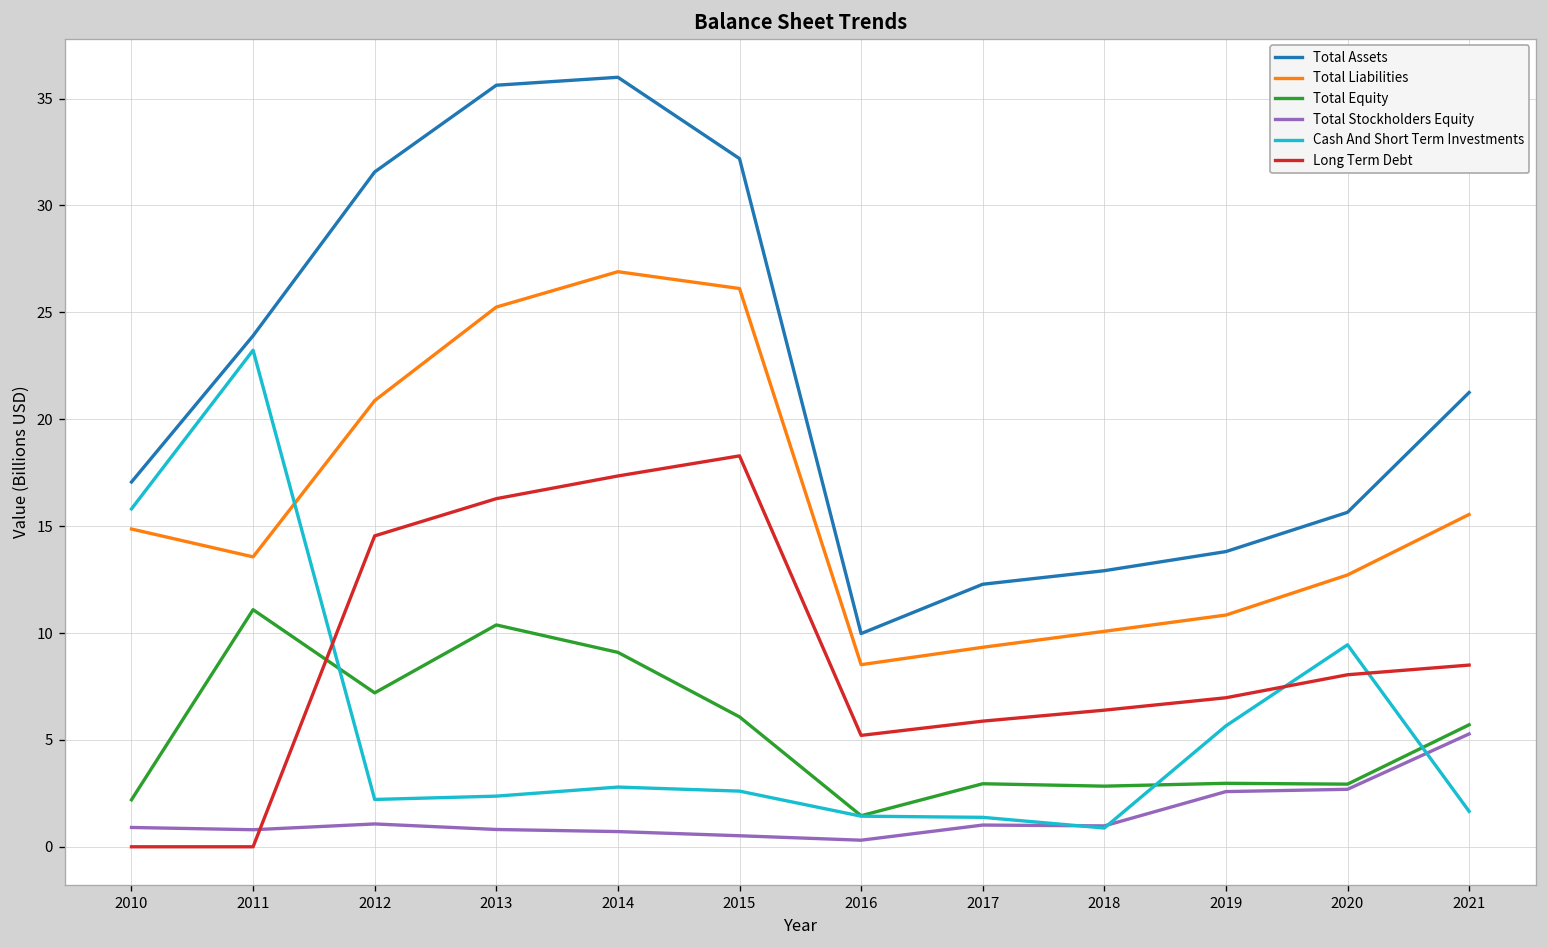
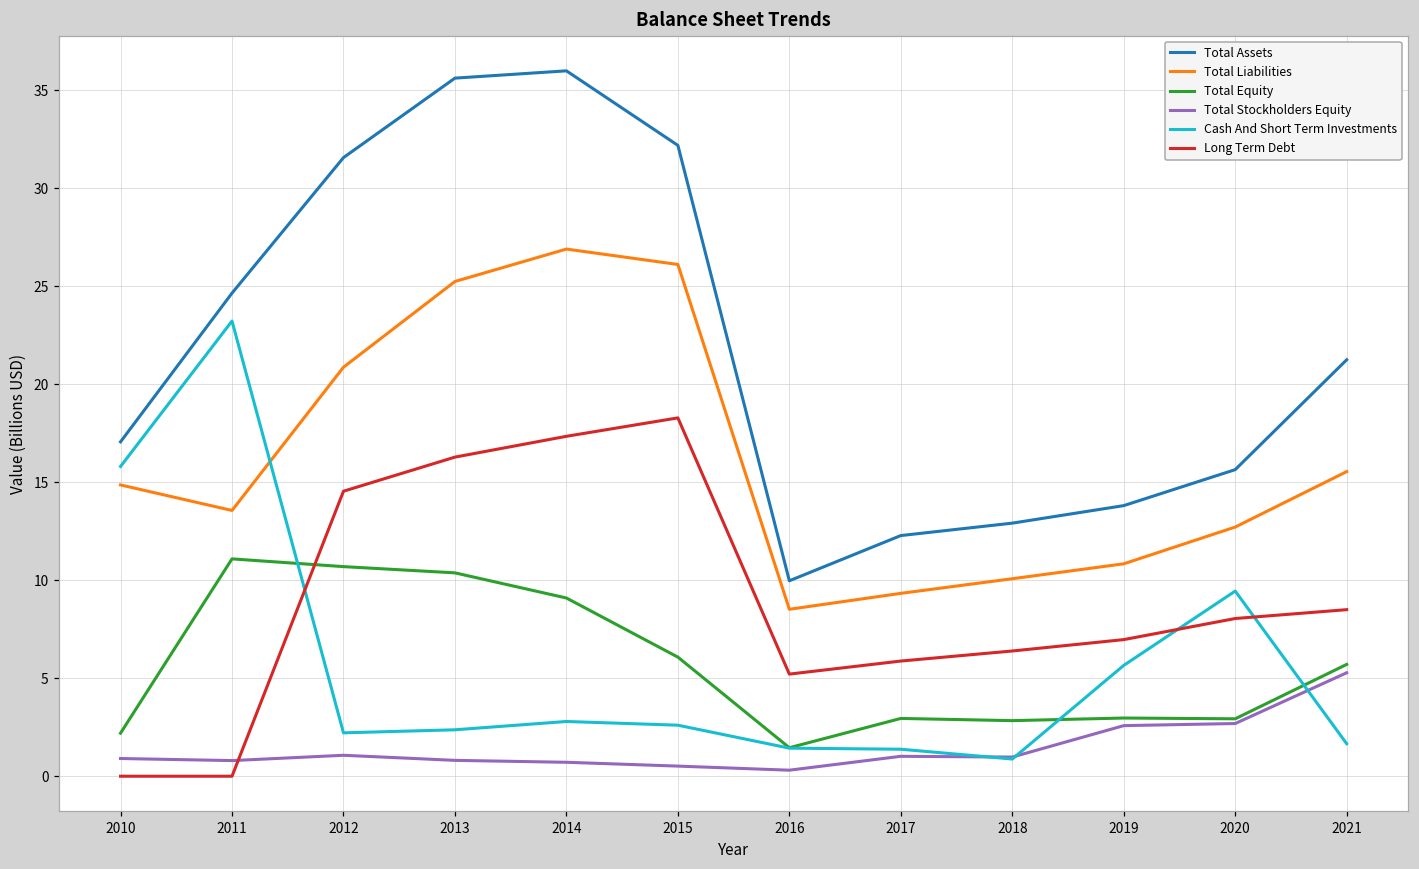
Total Assets, 2011: 23.9 -> 24.7
Total Equity, 2012: 7.2 -> 10.7
